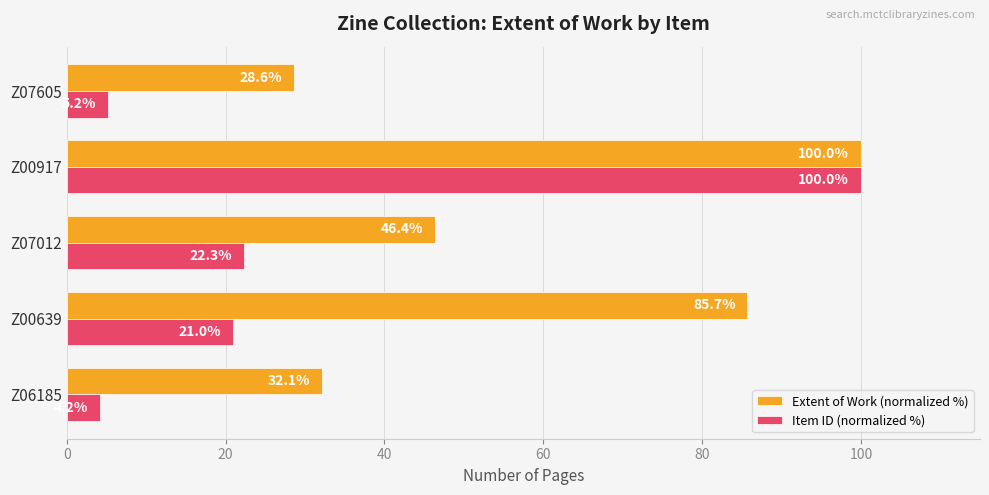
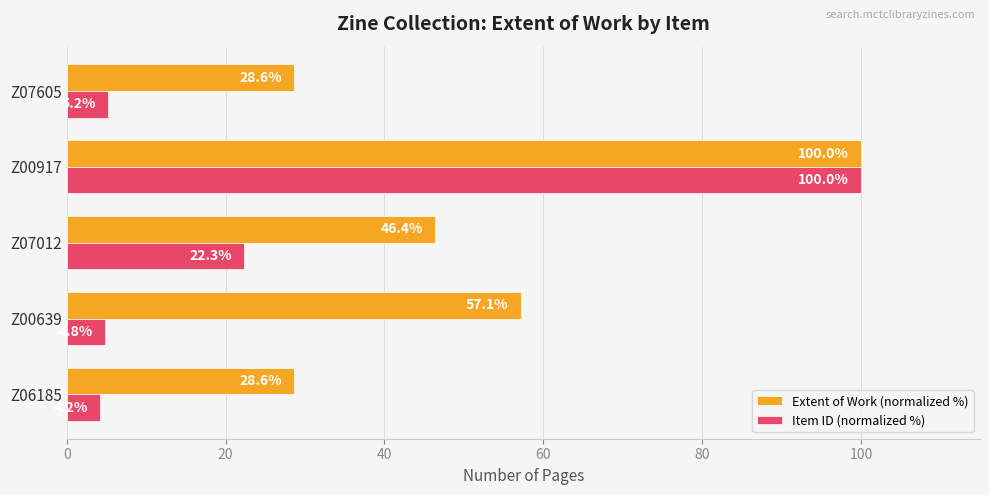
Extent of Work (normalized %), Z00639: 85.7% -> 57.1%
Item ID (normalized %), Z00639: 21.0% -> 4.8%
Extent of Work (normalized %), Z06185: 32.1% -> 28.6%
